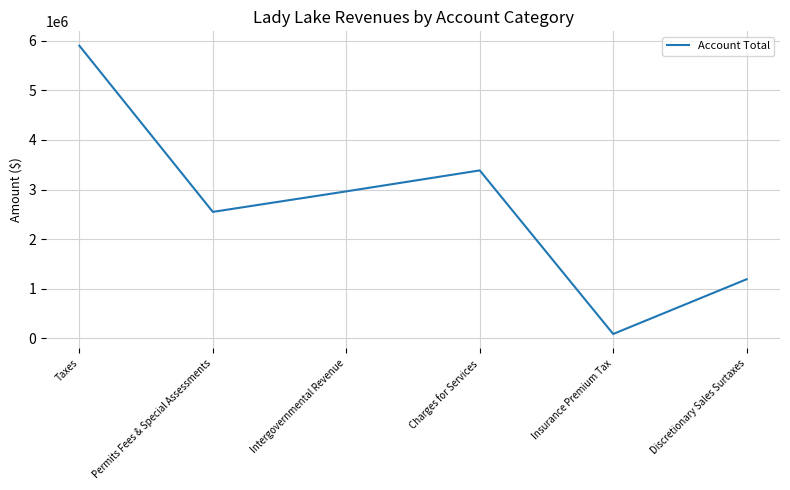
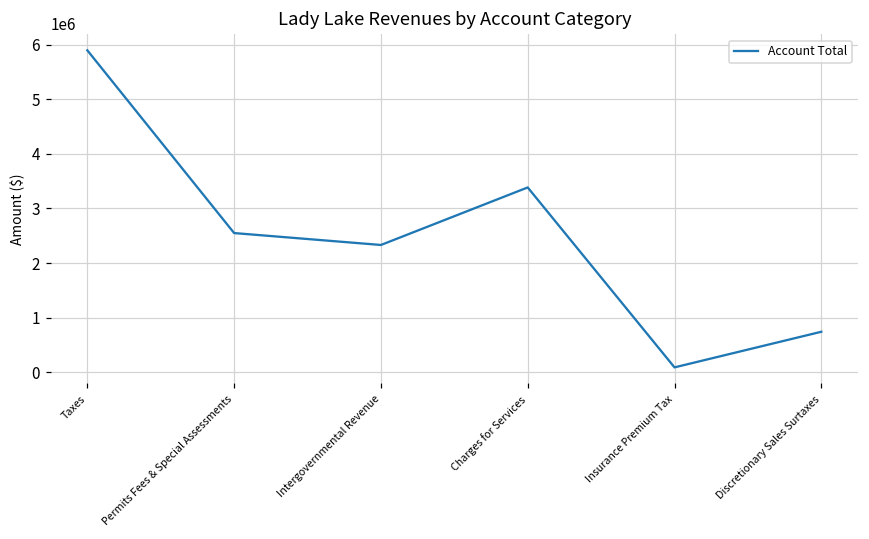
Intergovernmental Revenue: 3000000 -> 2300000
Discretionary Sales Surtaxes: 1200000 -> 700000
